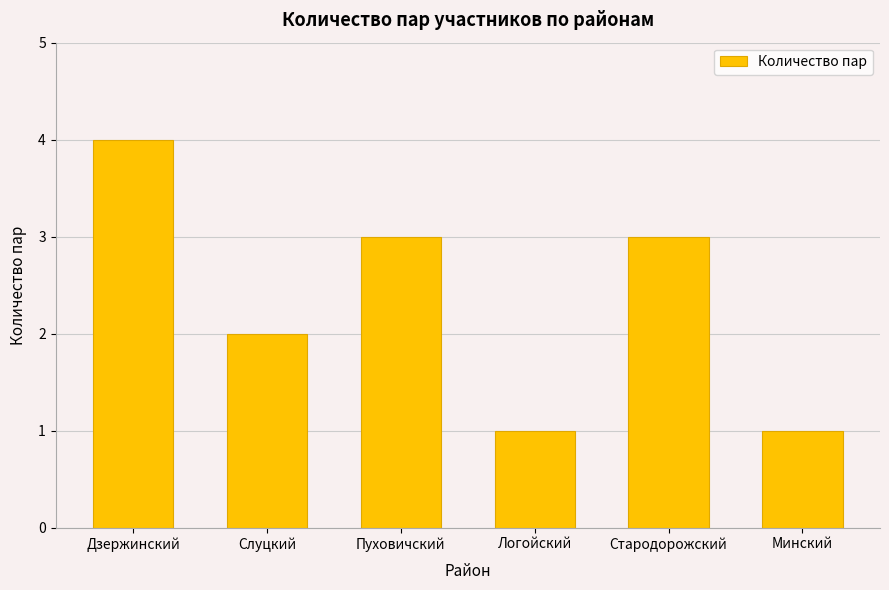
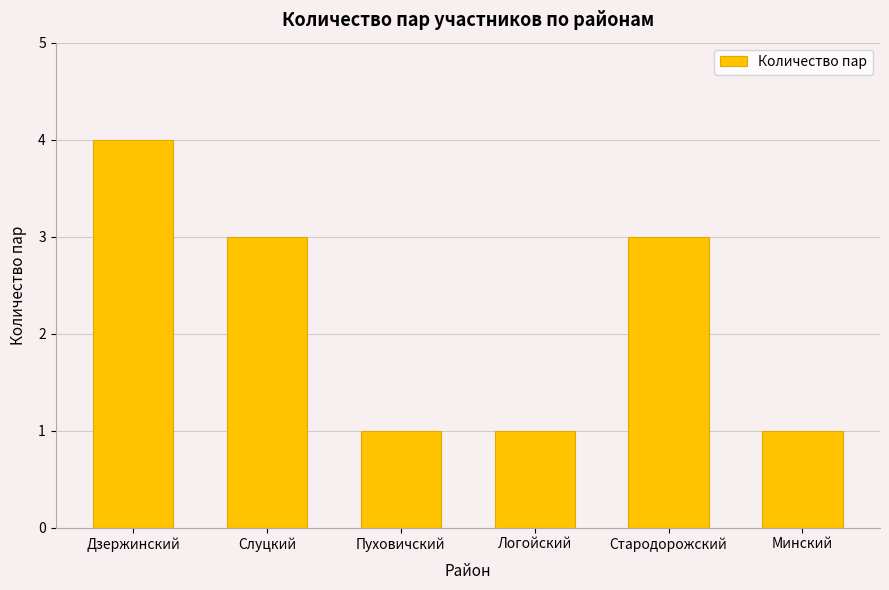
Слуцкий: 2 -> 3
Пуховичский: 3 -> 1
